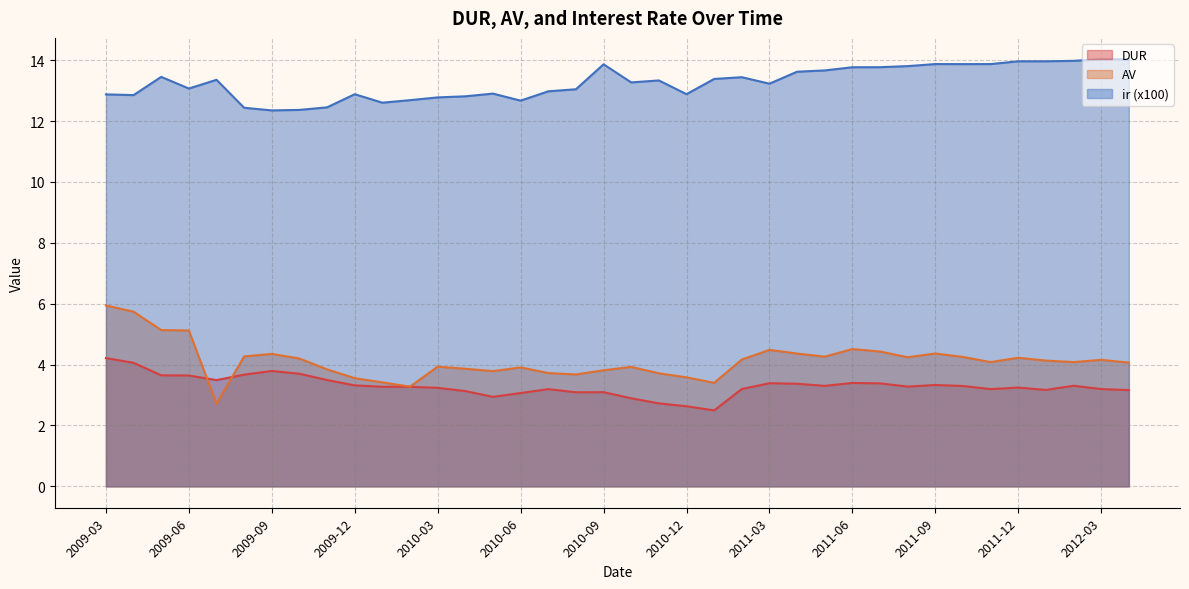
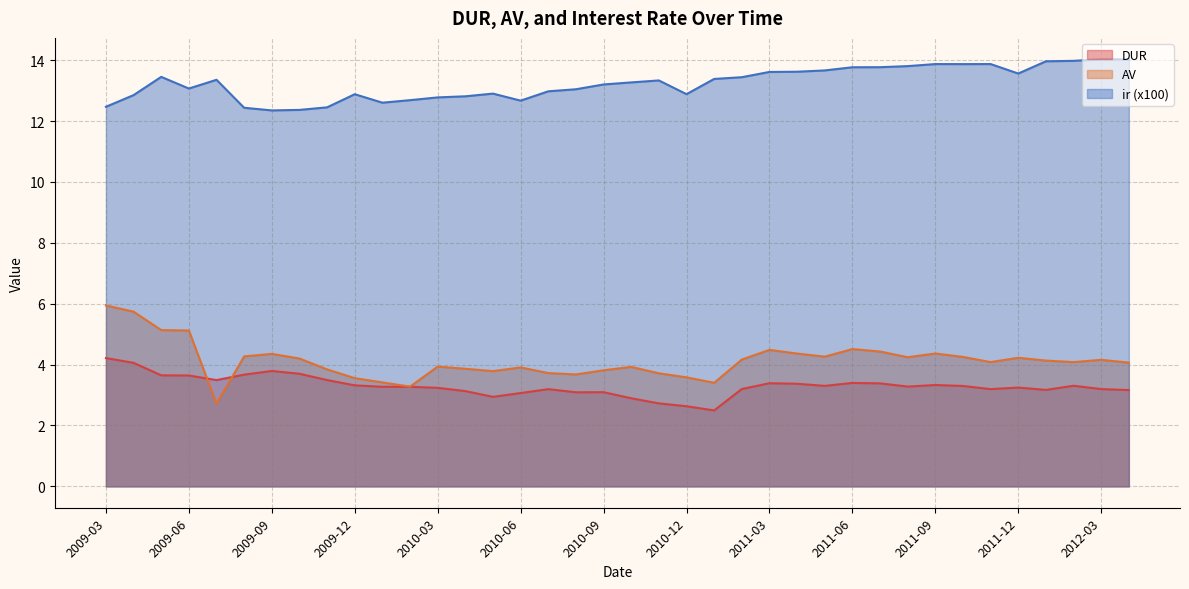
ir (x100), 2009-03: 12.9 -> 12.5
ir (x100), 2010-09: 13.9 -> 13.2
ir (x100), 2011-03: 13.2 -> 13.6
ir (x100), 2011-12: 14.0 -> 13.6
